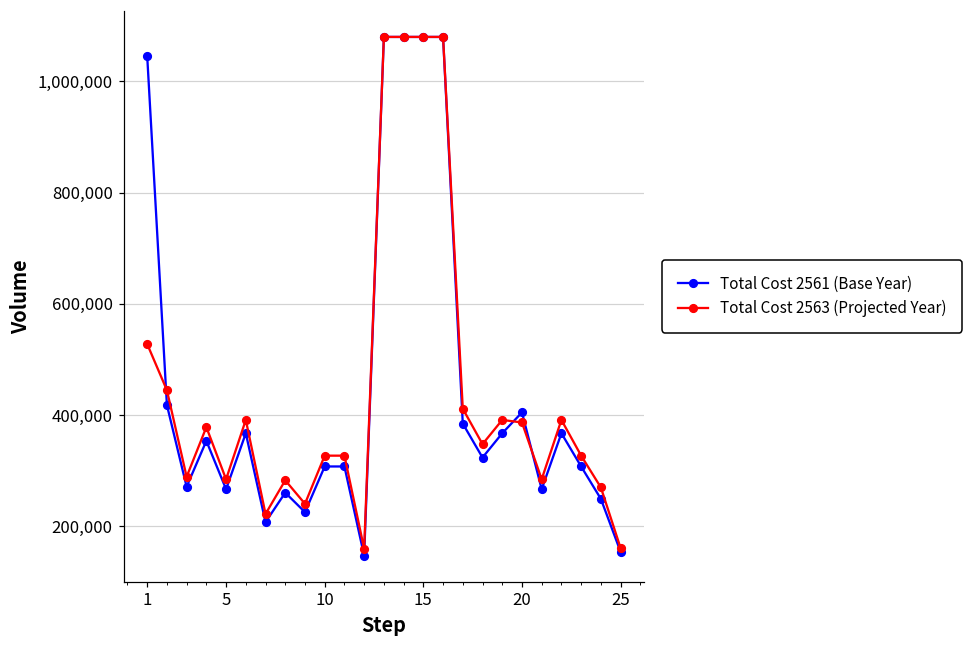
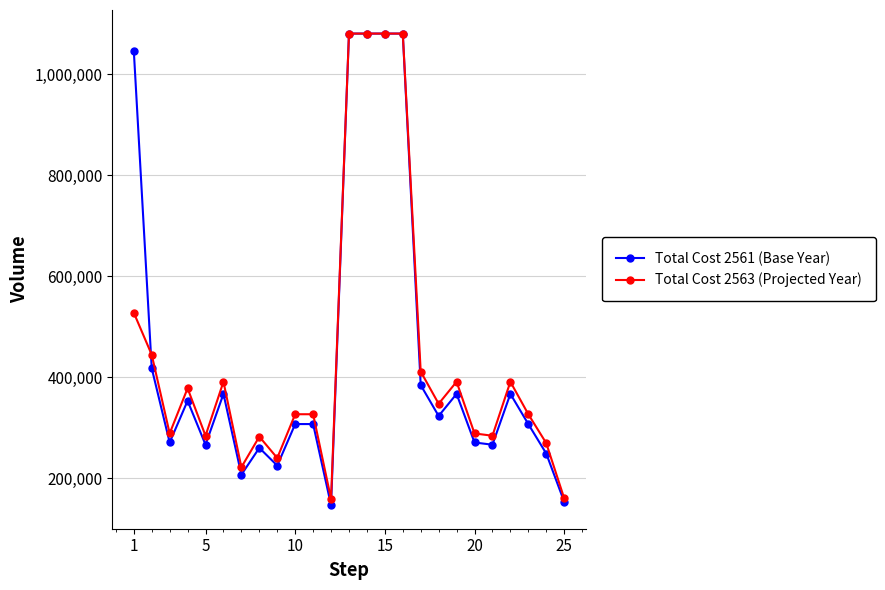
Total Cost 2561 (Base Year), 20: 400,000 -> 270,000
Total Cost 2563 (Projected Year), 20: 390,000 -> 290,000
